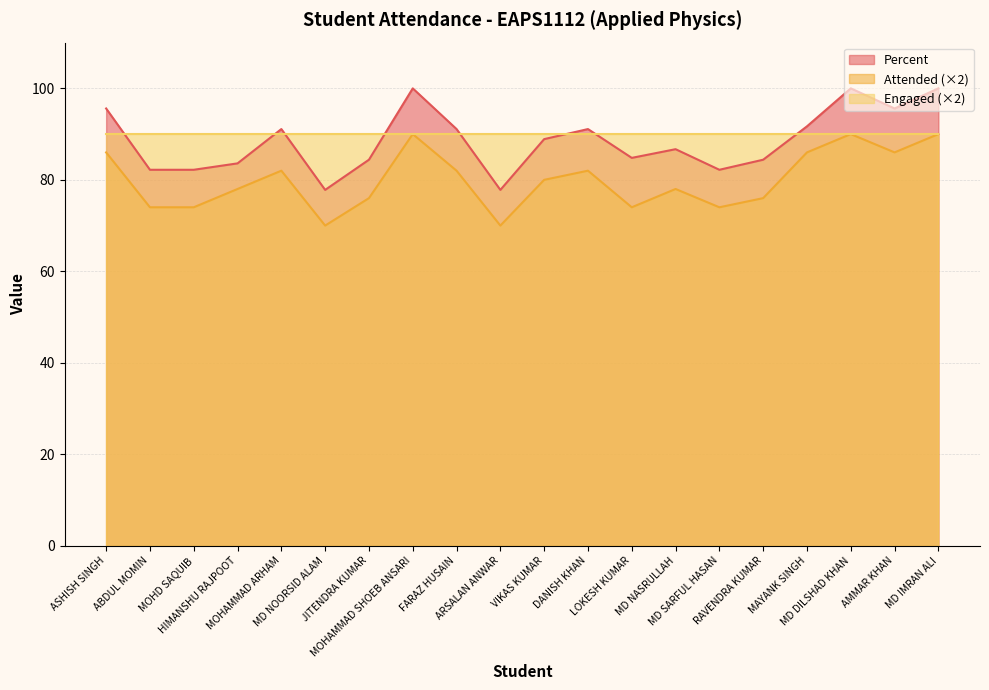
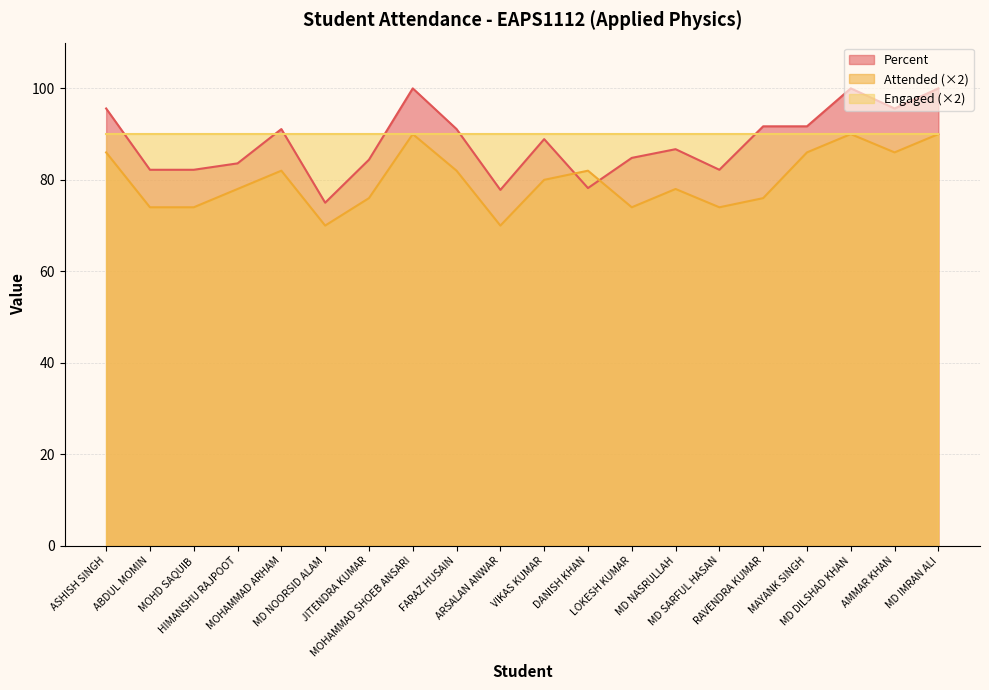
Percent, MD NOORSID ALAM: 78 -> 75
Percent, DANISH KHAN: 91 -> 78
Percent, RAVENDRA KUMAR: 84 -> 92
